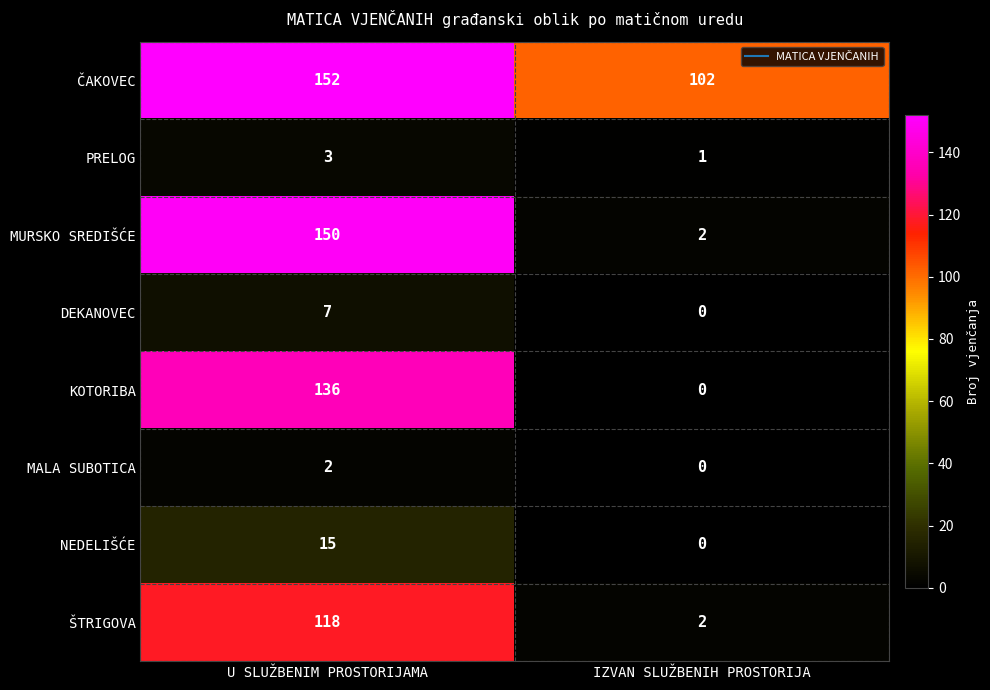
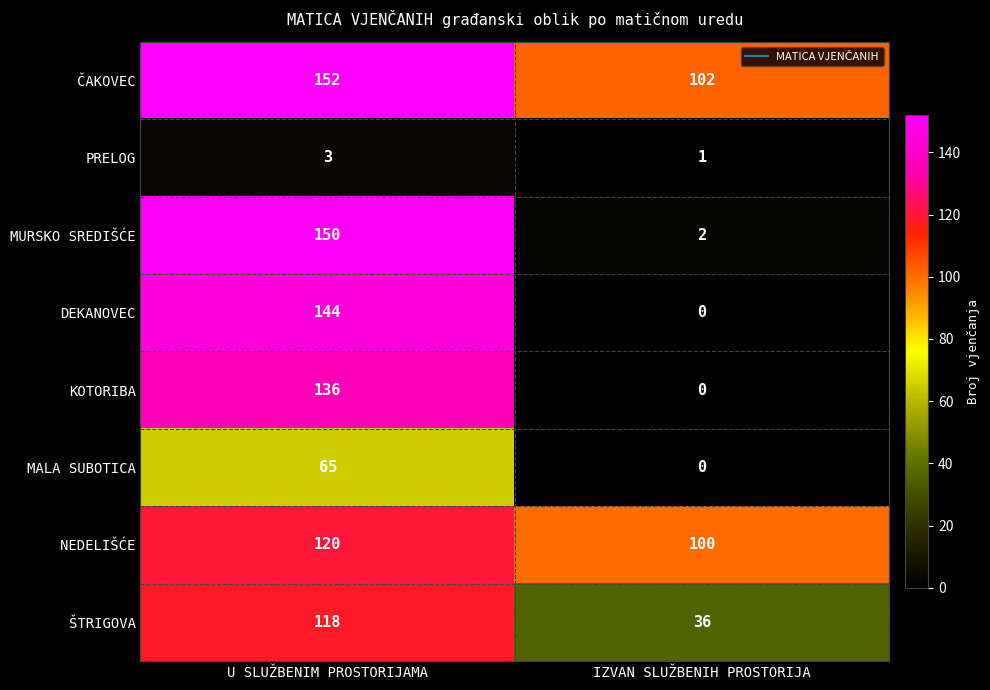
DEKANOVEC, U SLUŽBENIM PROSTORIJAMA: 7 -> 144
MALA SUBOTICA, U SLUŽBENIM PROSTORIJAMA: 2 -> 65
NEDELIŠĆE, U SLUŽBENIM PROSTORIJAMA: 15 -> 120
NEDELIŠĆE, IZVAN SLUŽBENIH PROSTORIJA: 0 -> 100
ŠTRIGOVA, IZVAN SLUŽBENIH PROSTORIJA: 2 -> 36
